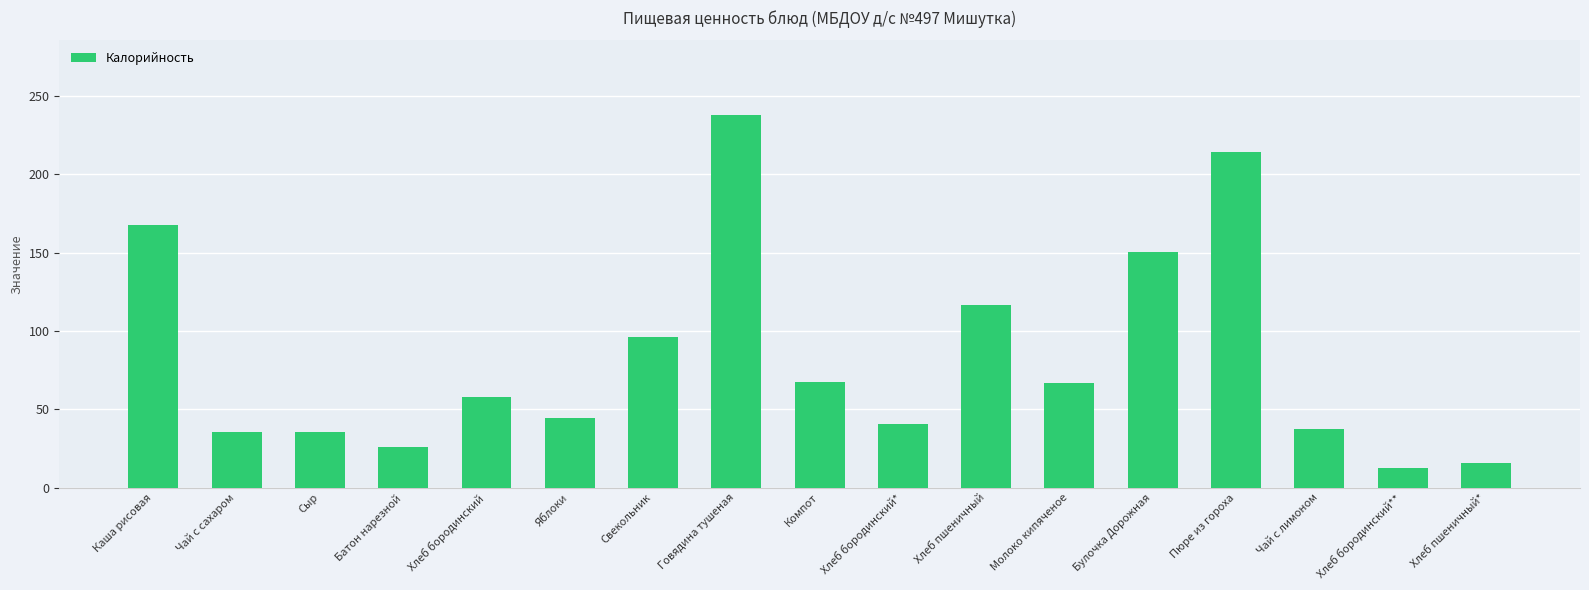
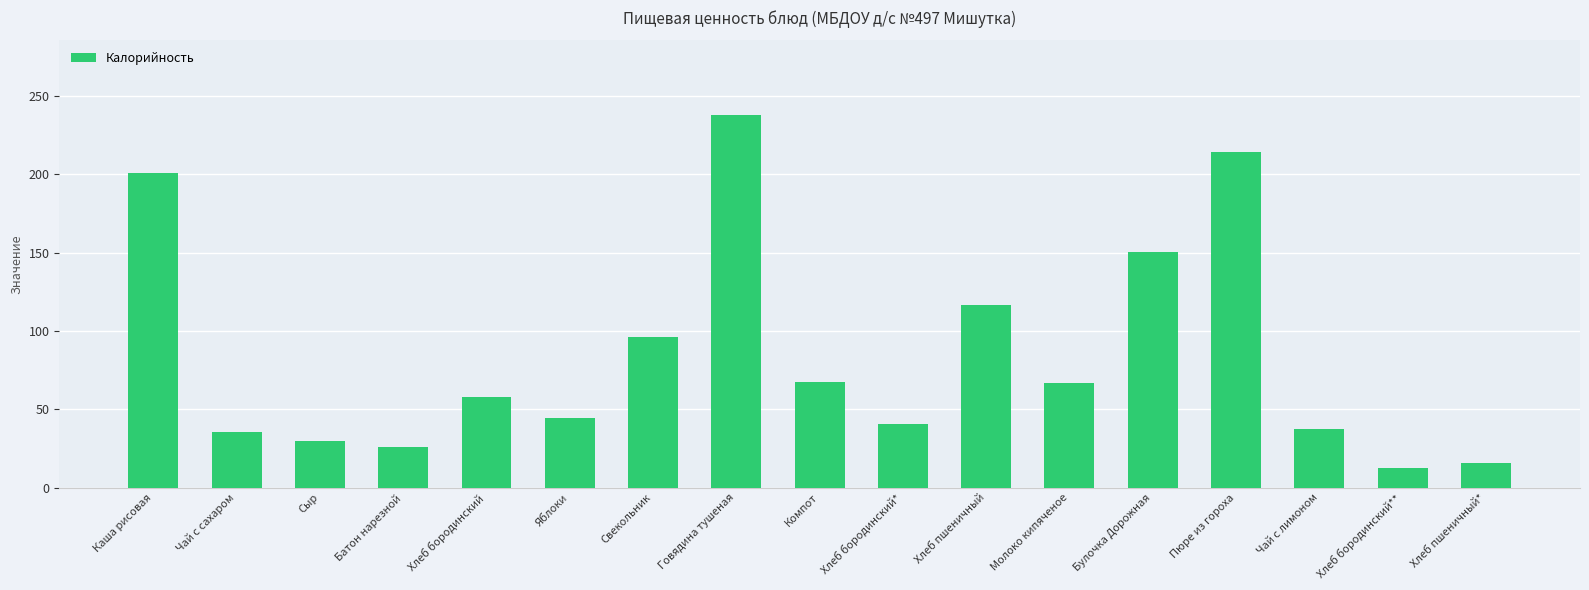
Каша рисовая: 168 -> 201
Сыр: 35 -> 30
